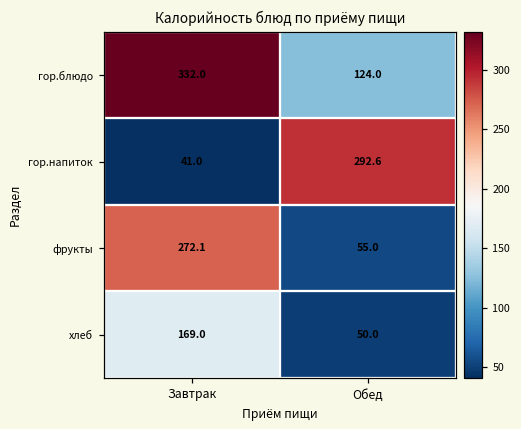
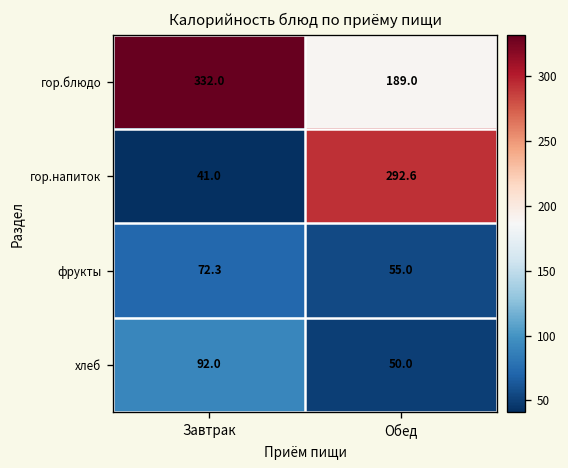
гор.блюдо, Обед: 124.0 -> 189.0
фрукты, Завтрак: 272.1 -> 72.3
хлеб, Завтрак: 169.0 -> 92.0
